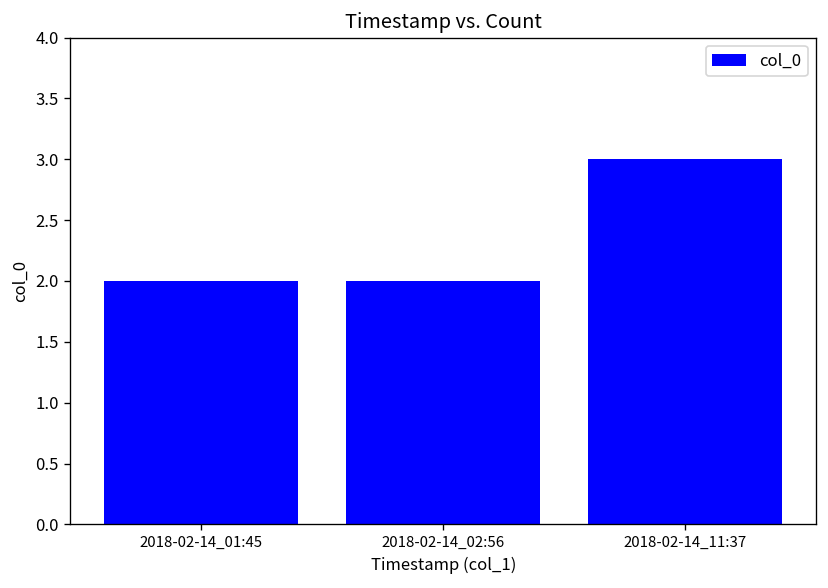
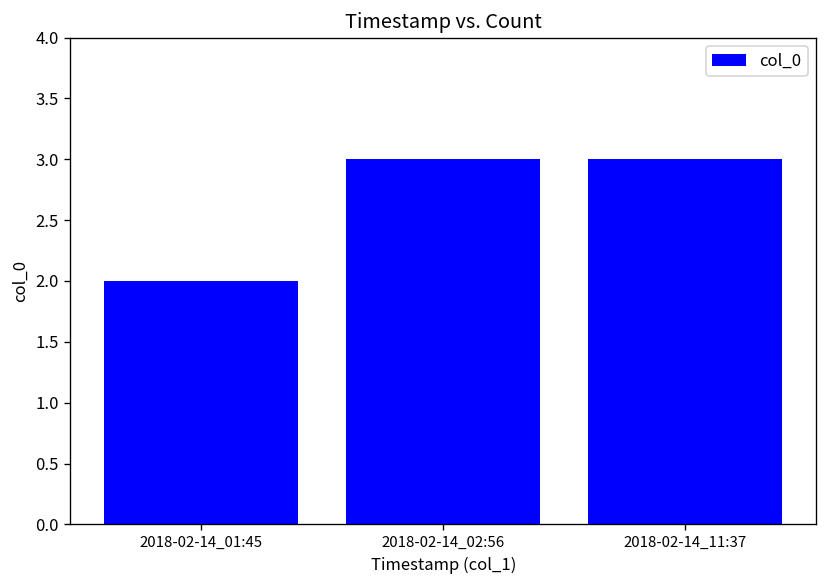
2018-02-14_02:56: 2 -> 3
